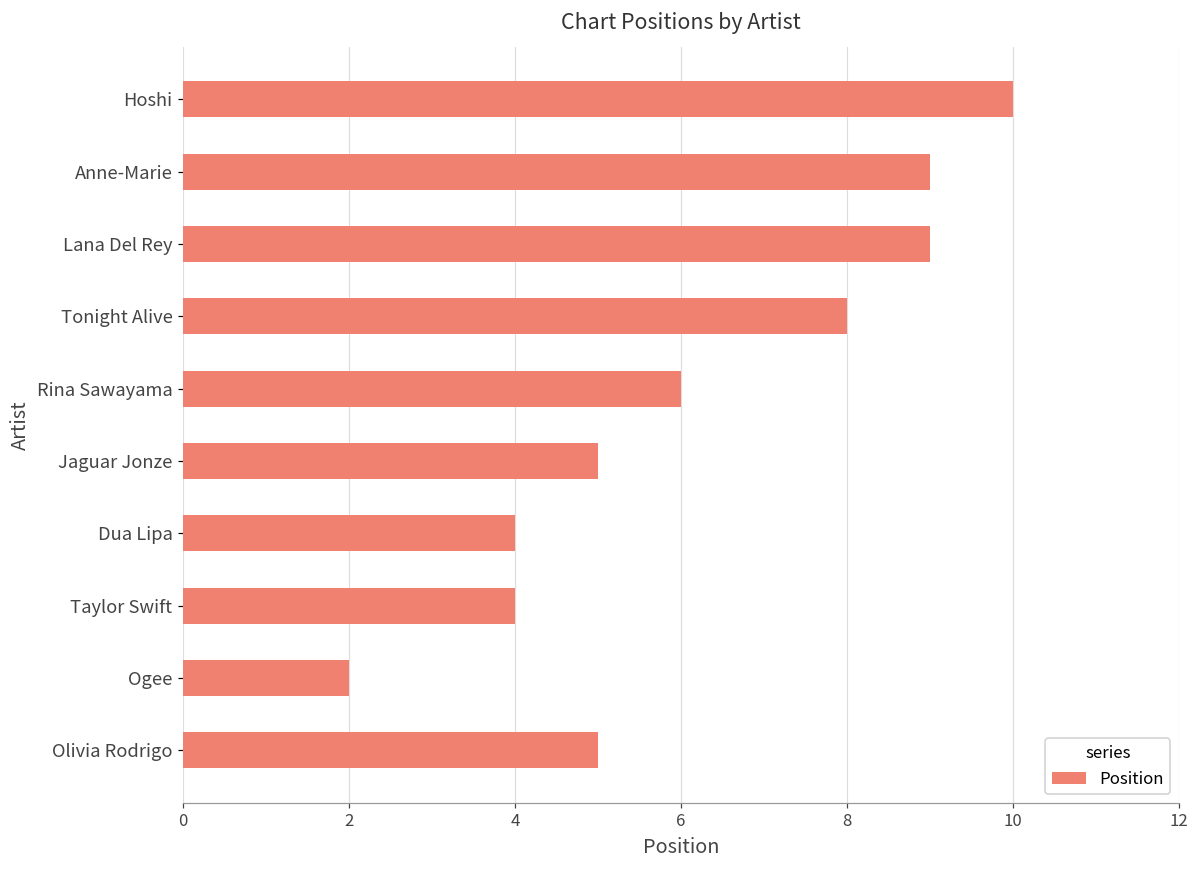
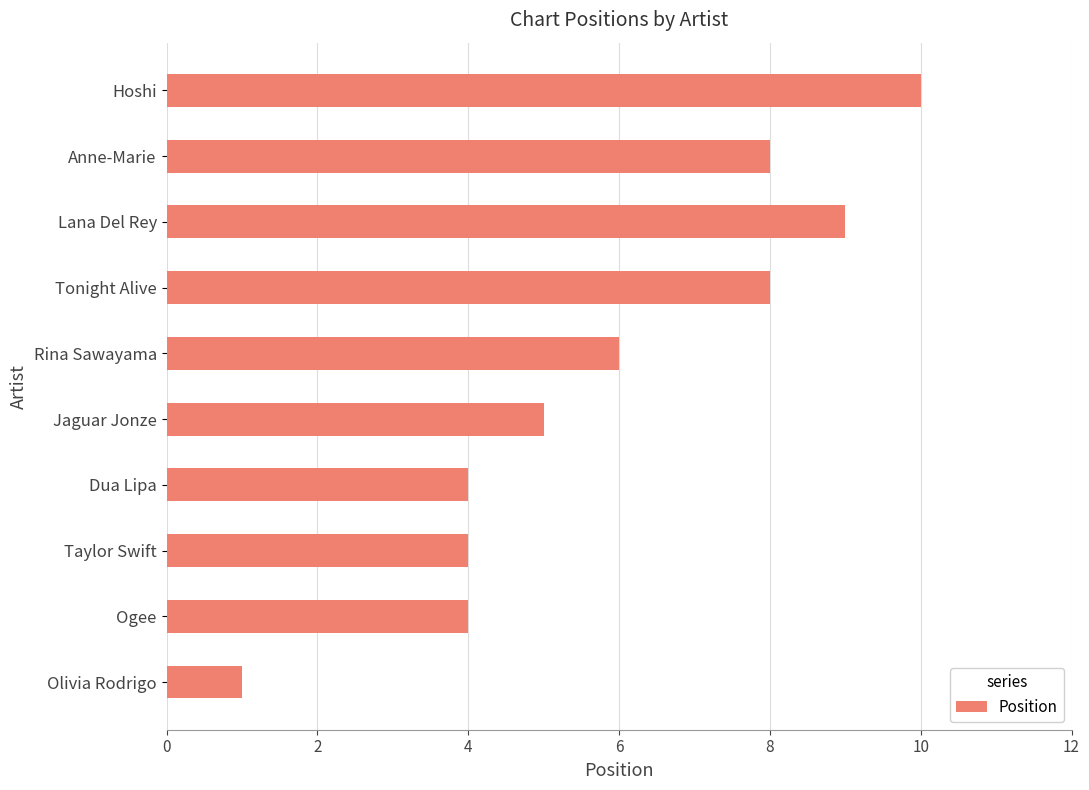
Anne-Marie: 9 -> 8
Ogee: 2 -> 4
Olivia Rodrigo: 5 -> 1
